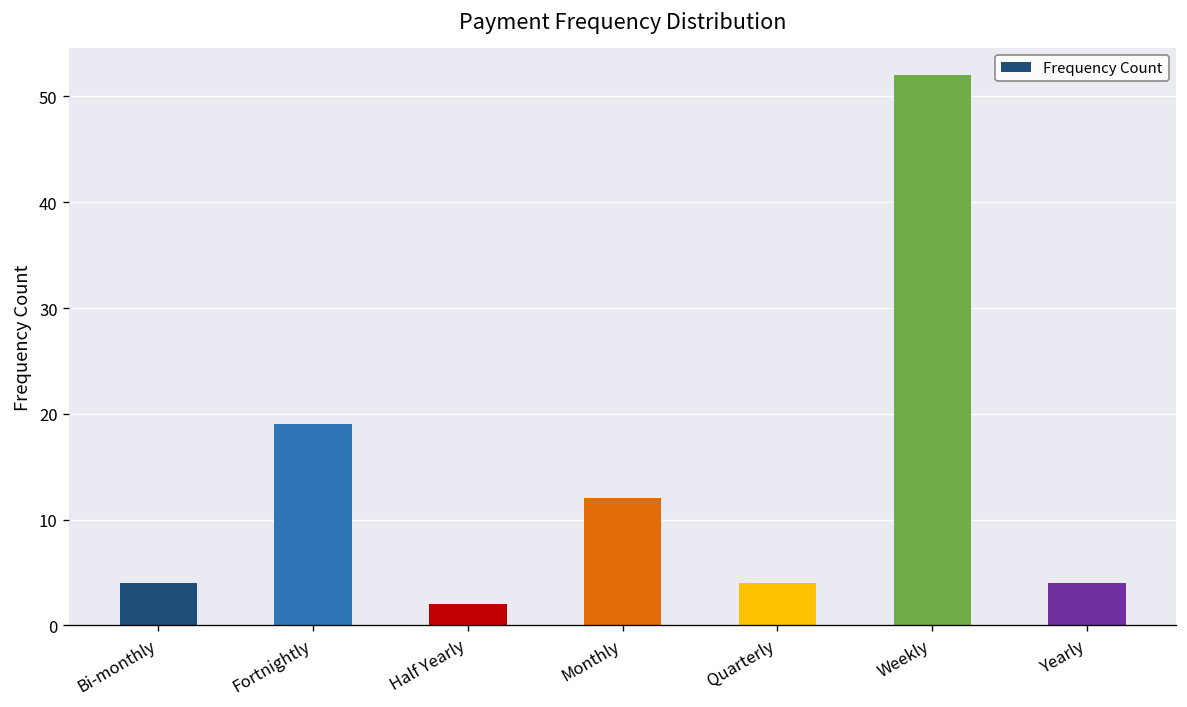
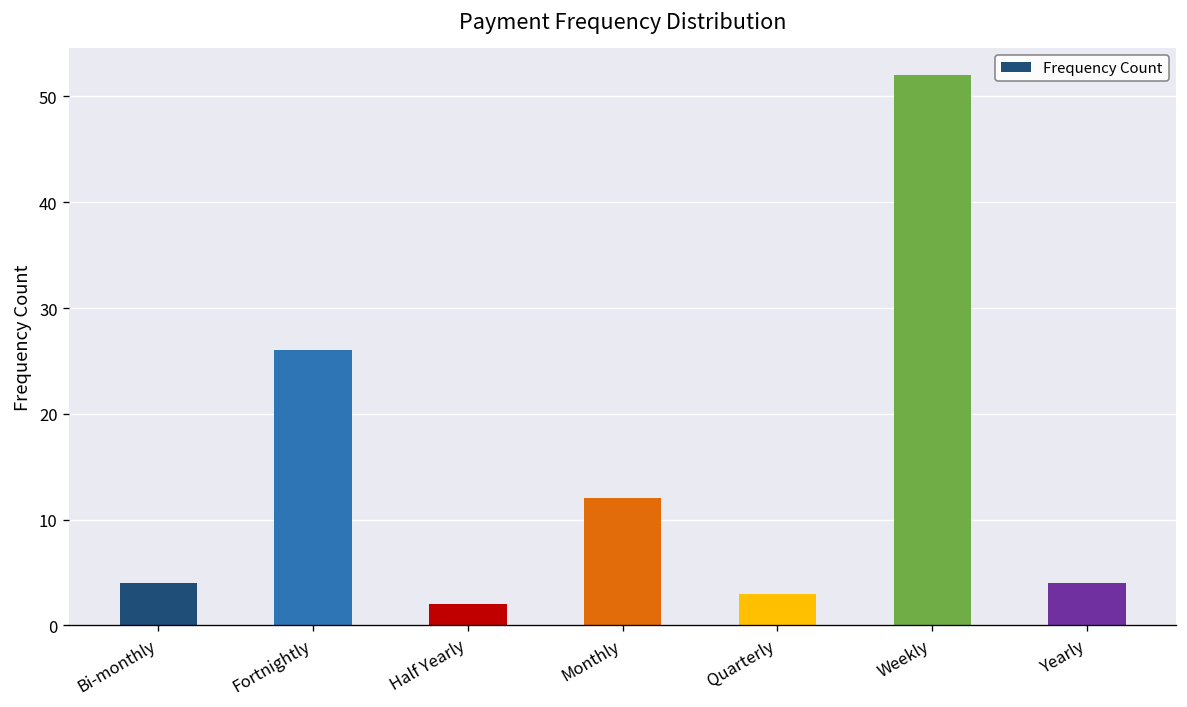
Fortnightly: 19 -> 26
Quarterly: 4 -> 3
